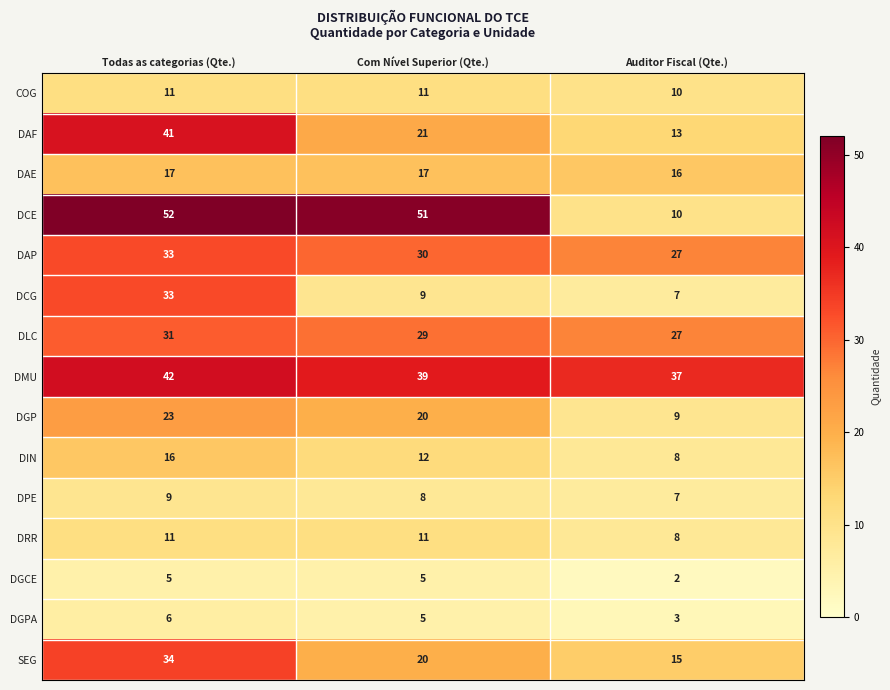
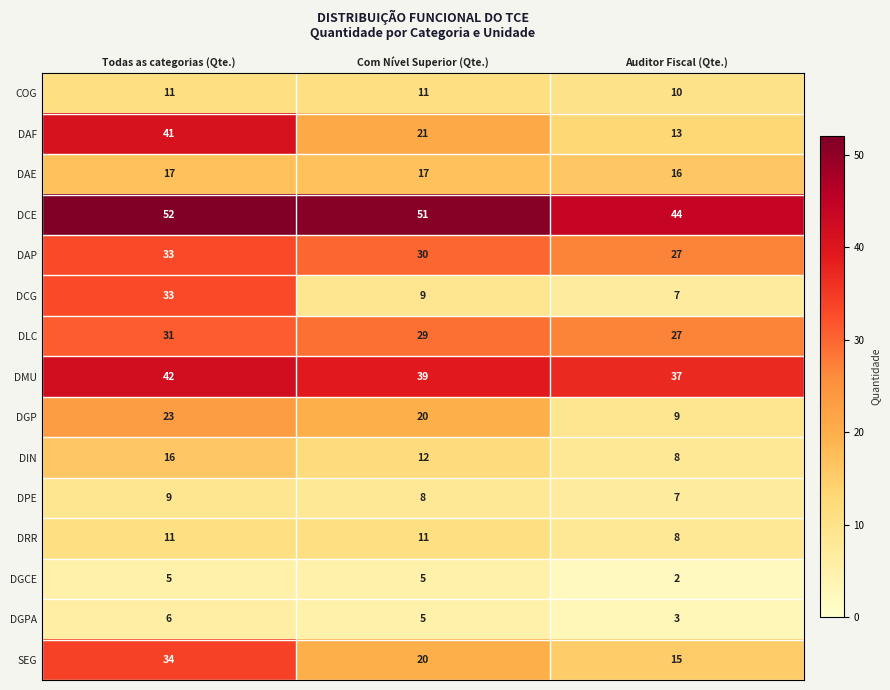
DCE, Auditor Fiscal (Qte.): 10 -> 44
